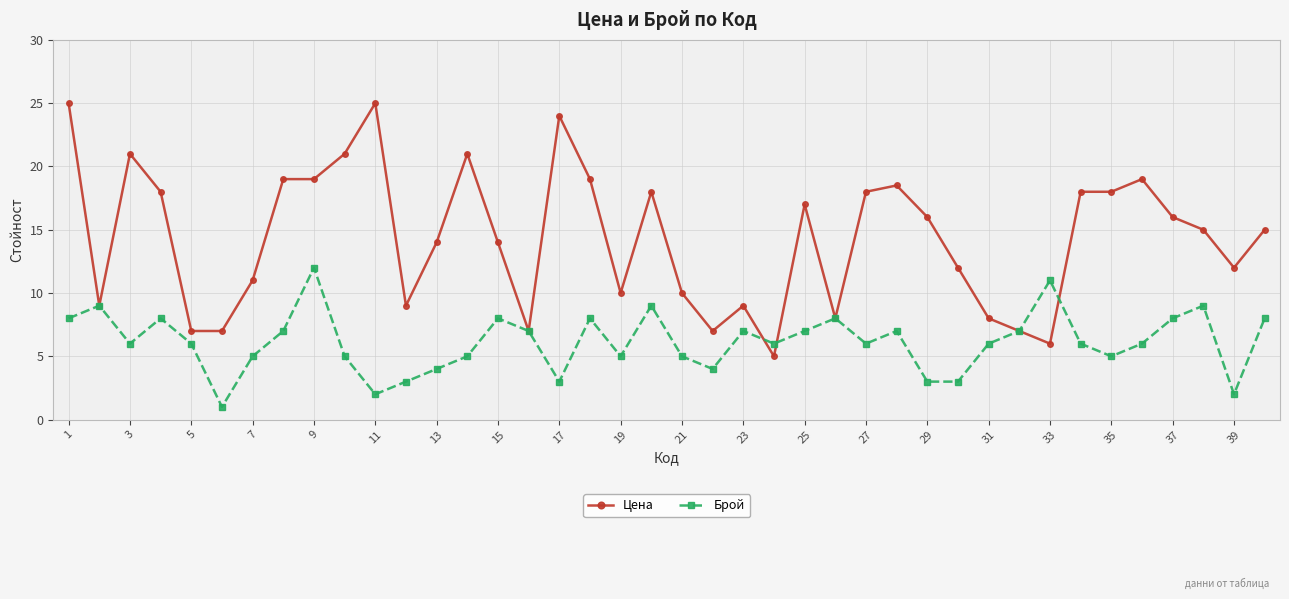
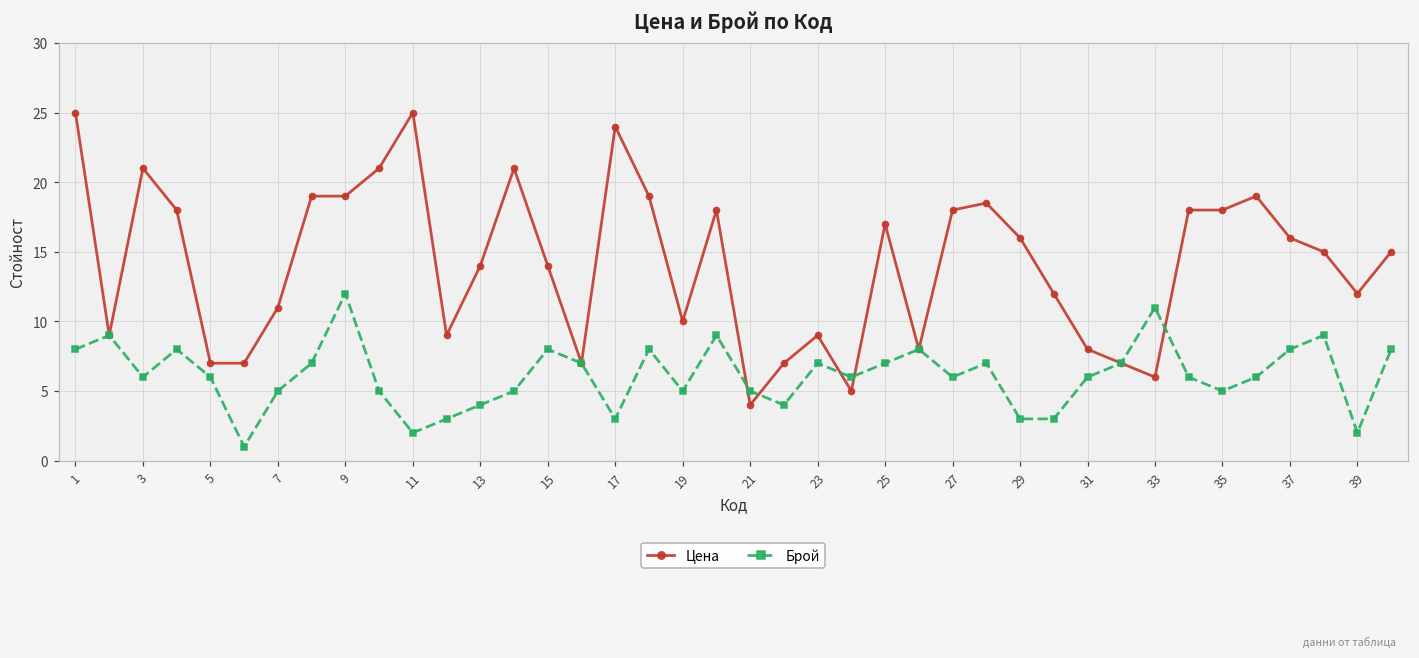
Цена, 21: 10 -> 4
